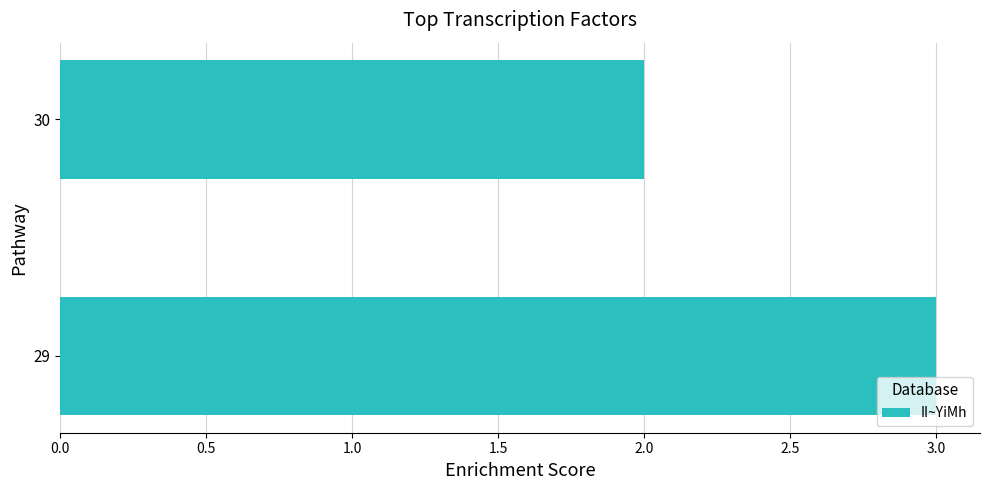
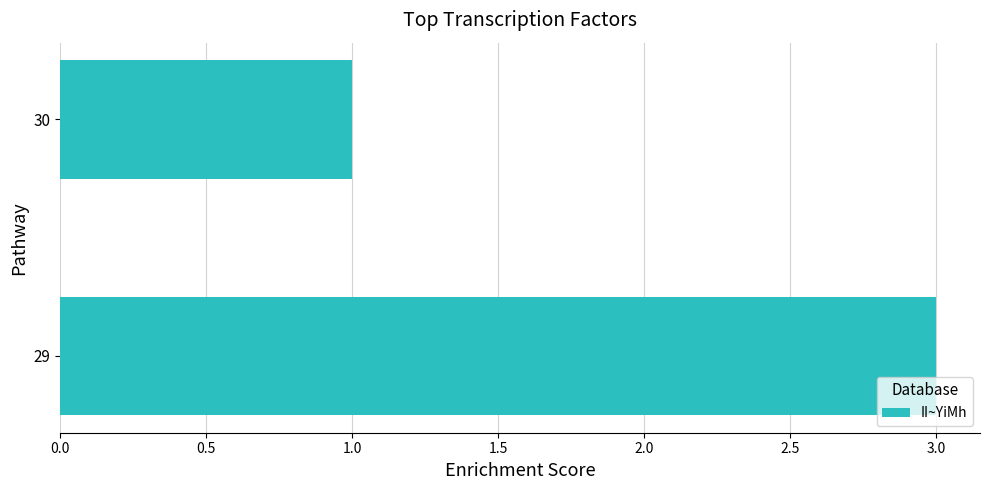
30: 2 -> 1
